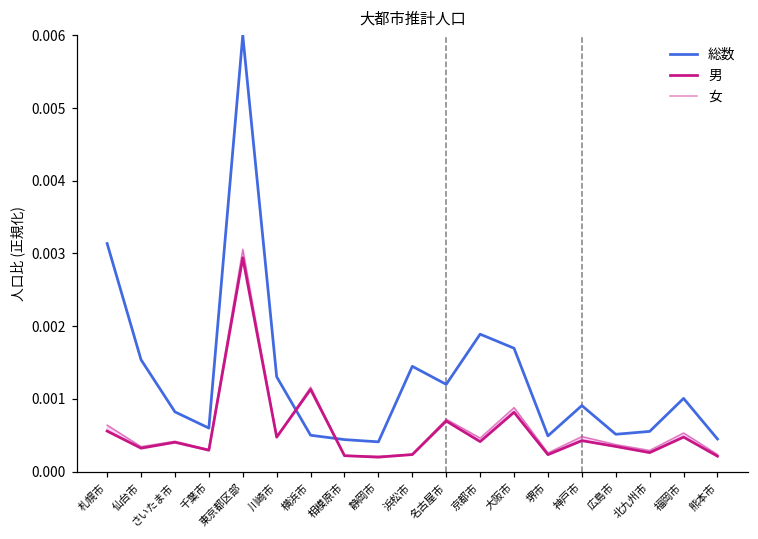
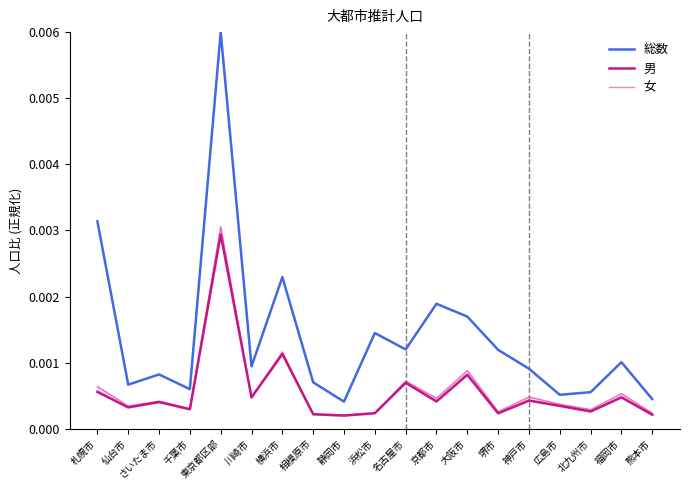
総数, 仙台市: 0.0015 -> 0.0007
総数, 川崎市: 0.0013 -> 0.0009
総数, 横浜市: 0.0005 -> 0.0023
総数, 相模原市: 0.0004 -> 0.0007
総数, 堺市: 0.0005 -> 0.0012
